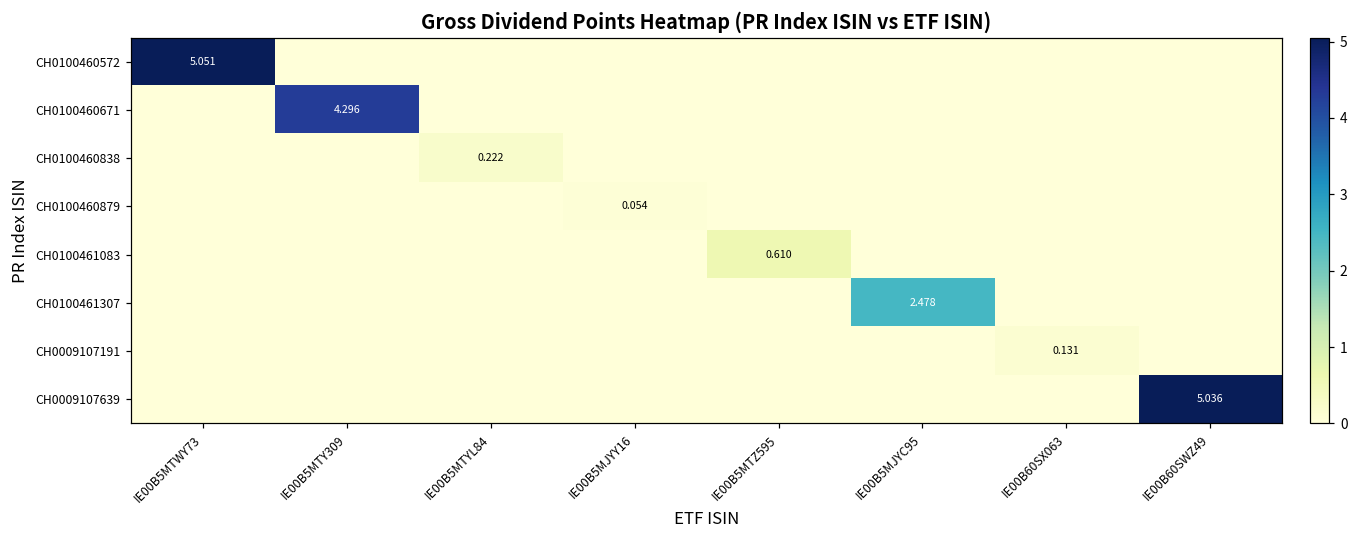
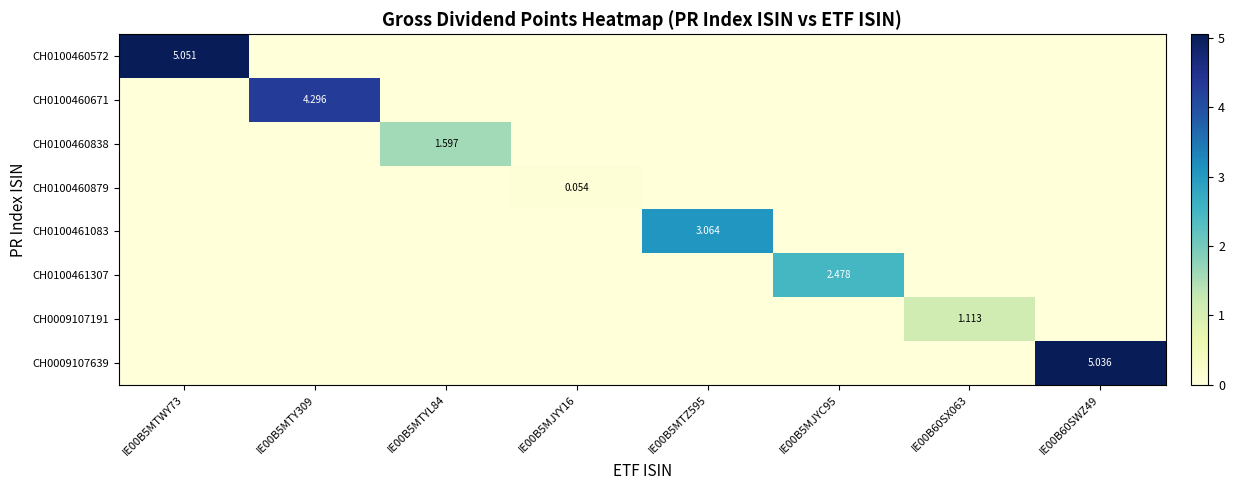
CH0100460838, IE00B5MTYL84: 0.222 -> 1.597
CH0100461083, IE00B5MTZ595: 0.610 -> 3.064
CH0009107191, IE00B60SX063: 0.131 -> 1.113
